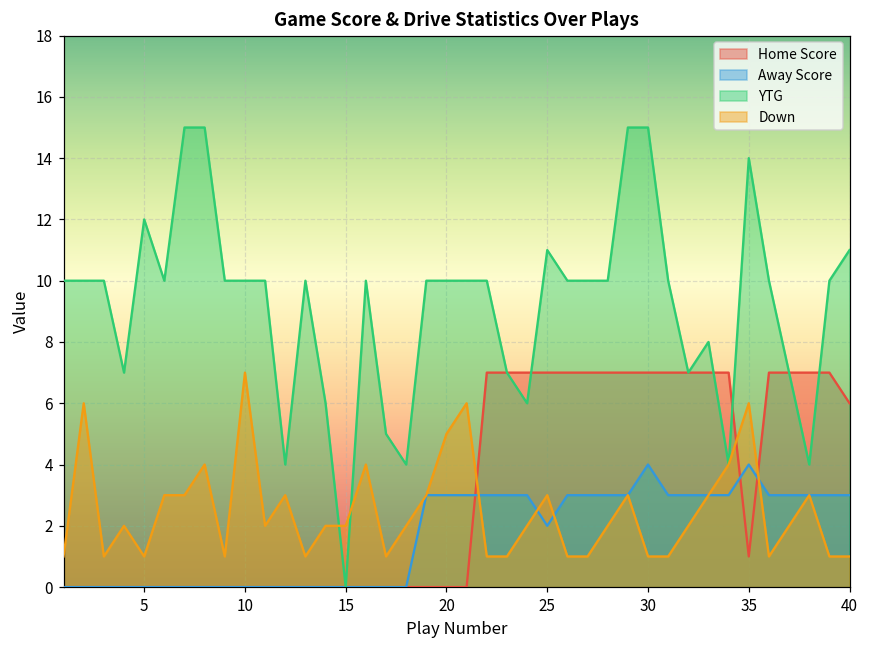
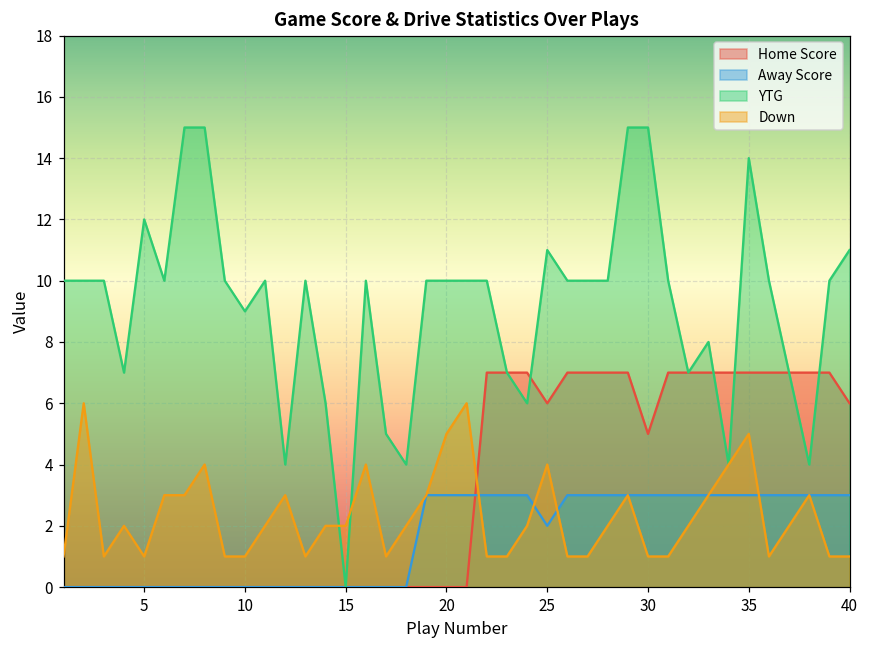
YTG, 10: 10 -> 9
Down, 10: 7 -> 1
Home Score, 25: 7 -> 6
Down, 25: 3 -> 4
Home Score, 30: 7 -> 5
Away Score, 30: 4 -> 3
Home Score, 35: 1 -> 7
Away Score, 35: 4 -> 3
Down, 35: 6 -> 5
